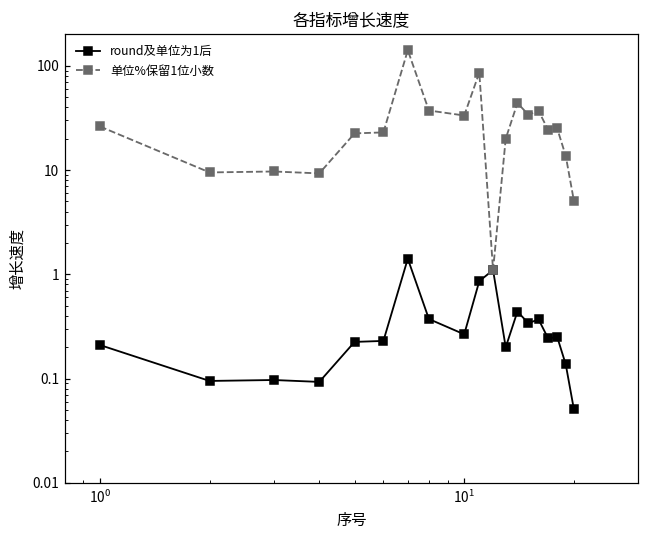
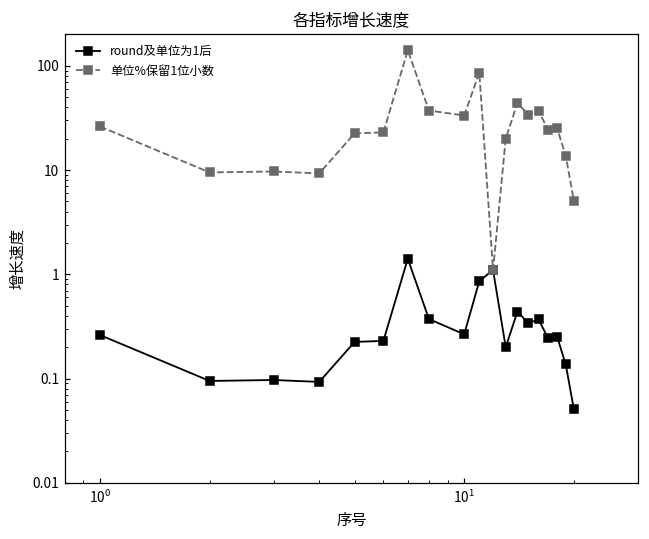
round及单位为1后, 10^0: 0.21 -> 0.26
